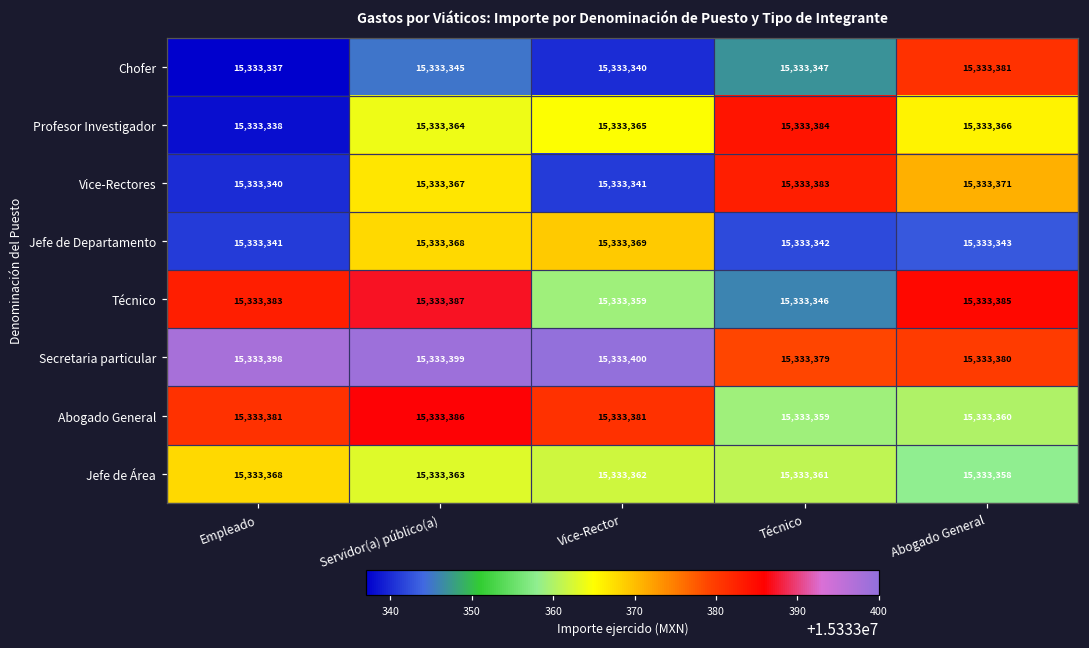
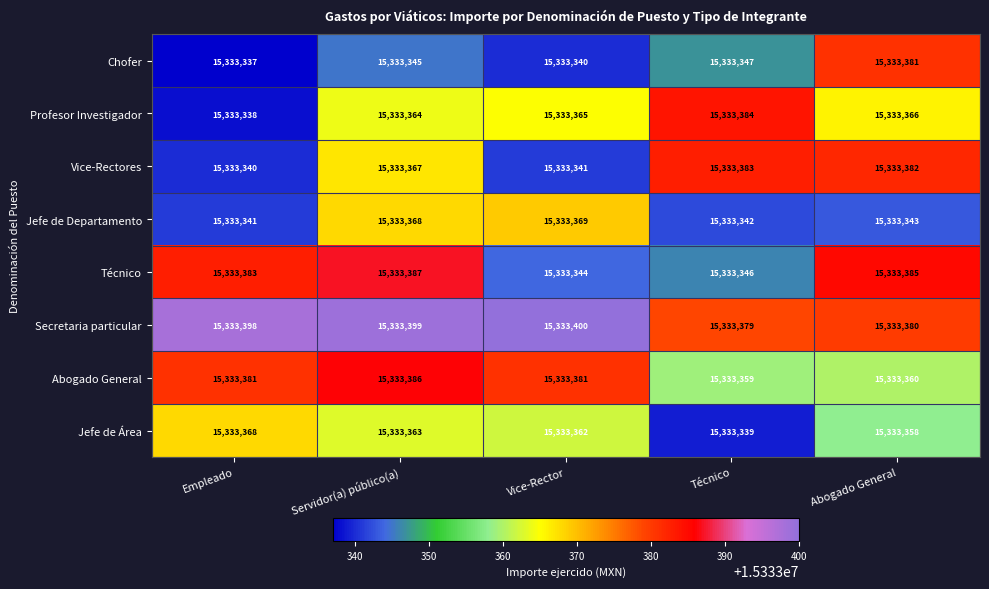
Vice-Rectores, Abogado General: 15,333,371 -> 15,333,382
Técnico, Vice-Rector: 15,333,359 -> 15,333,344
Jefe de Área, Técnico: 15,333,361 -> 15,333,339
